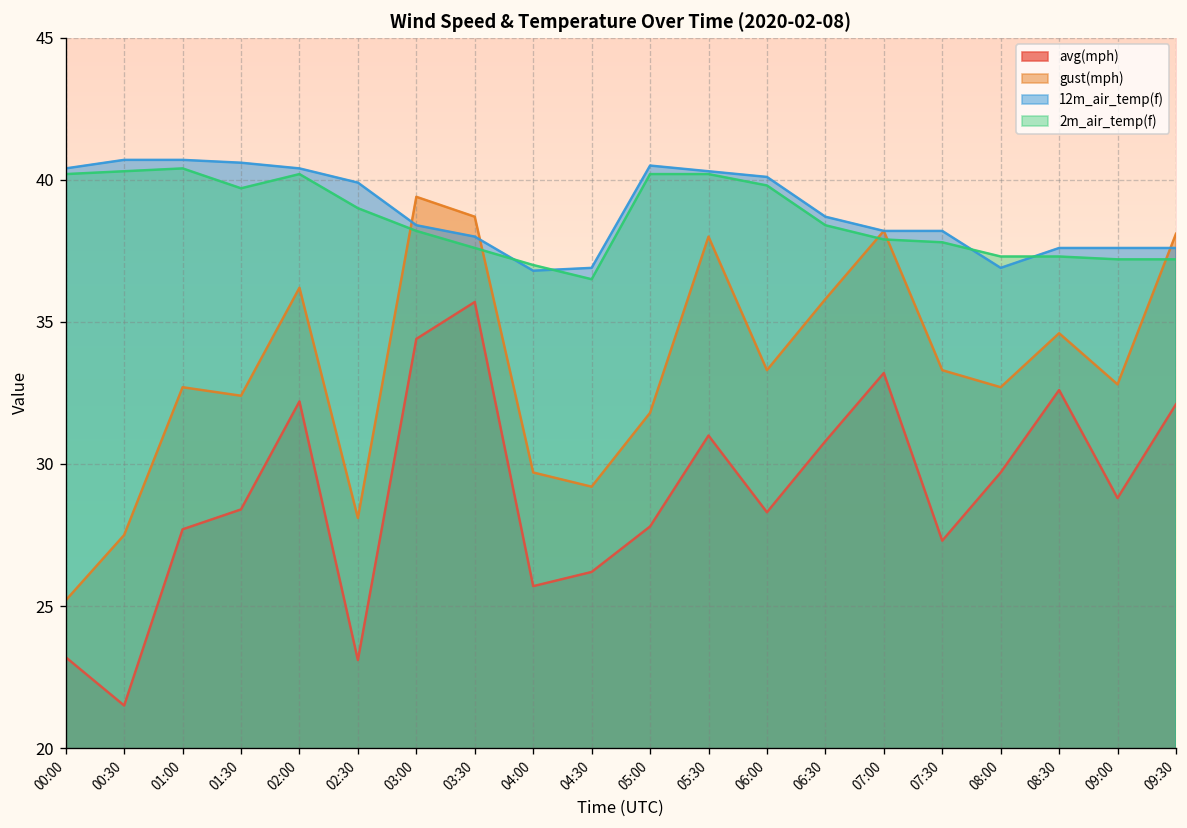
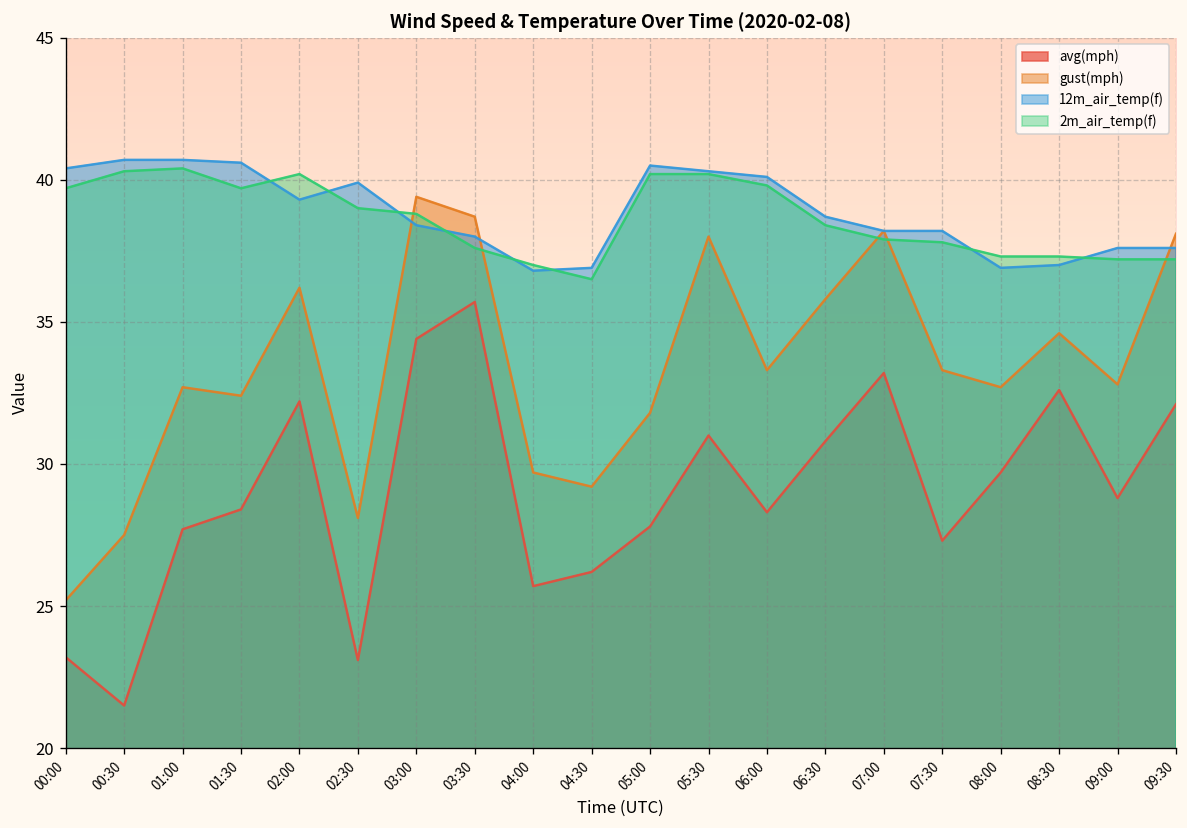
2m_air_temp(f), 00:00: 40.2 -> 39.7
12m_air_temp(f), 02:00: 40.4 -> 39.3
2m_air_temp(f), 03:00: 38.2 -> 38.8
12m_air_temp(f), 08:30: 37.6 -> 37.0
